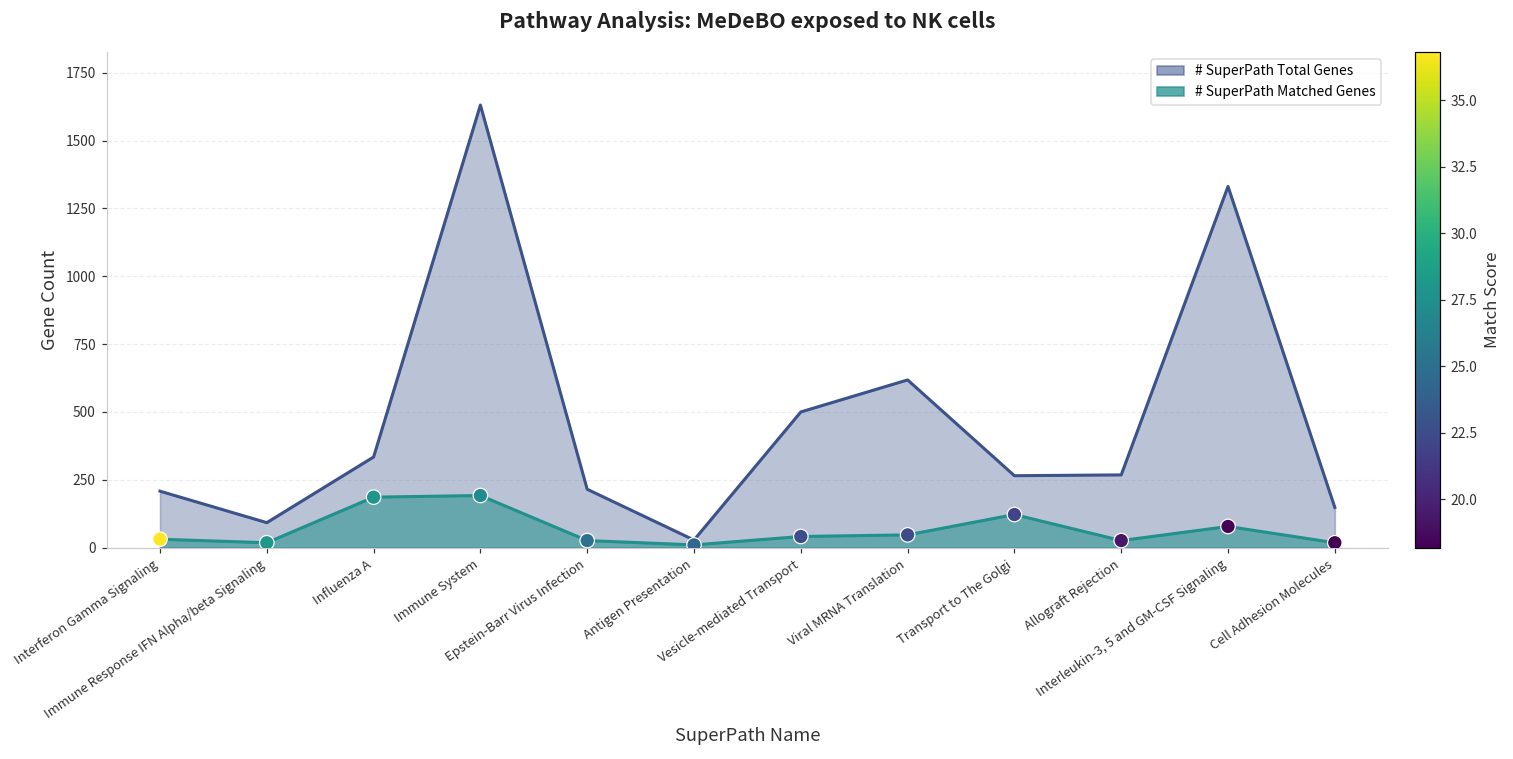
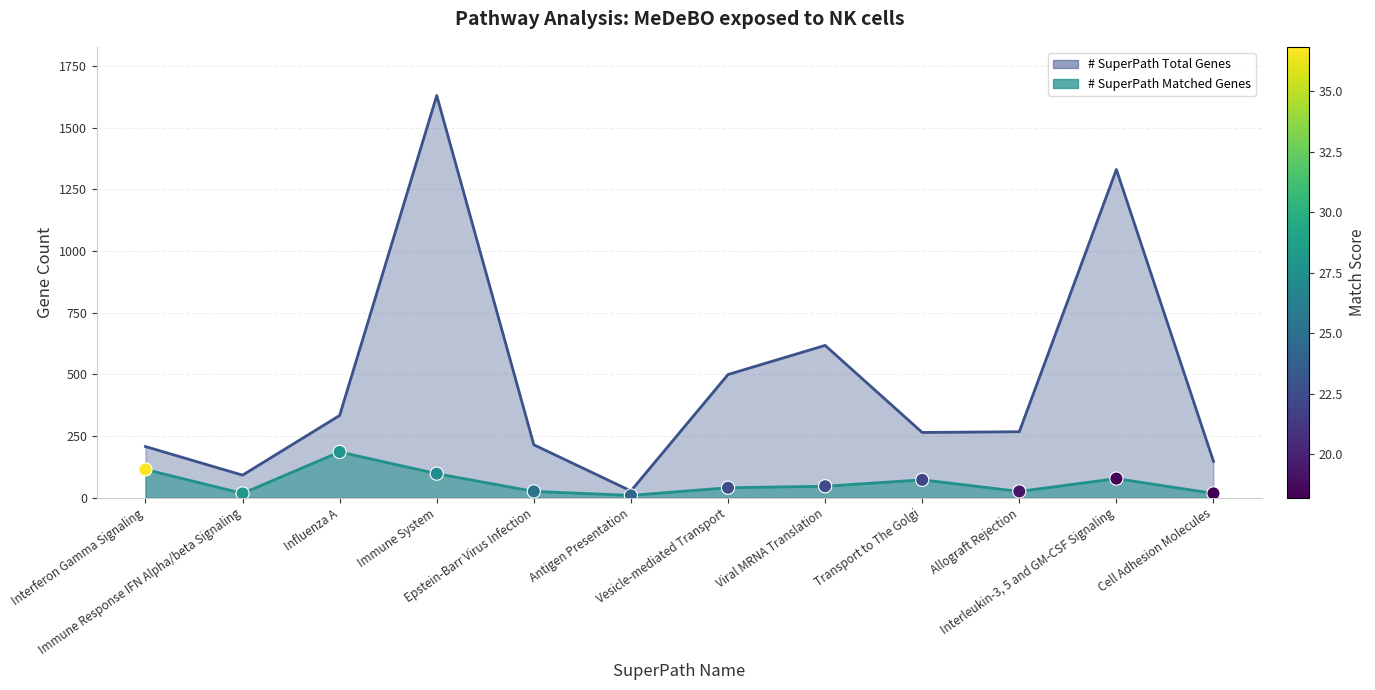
# SuperPath Matched Genes, Interferon Gamma Signaling: 30 -> 120
# SuperPath Matched Genes, Immune System: 190 -> 100
# SuperPath Matched Genes, Transport to The Golgi: 120 -> 70
